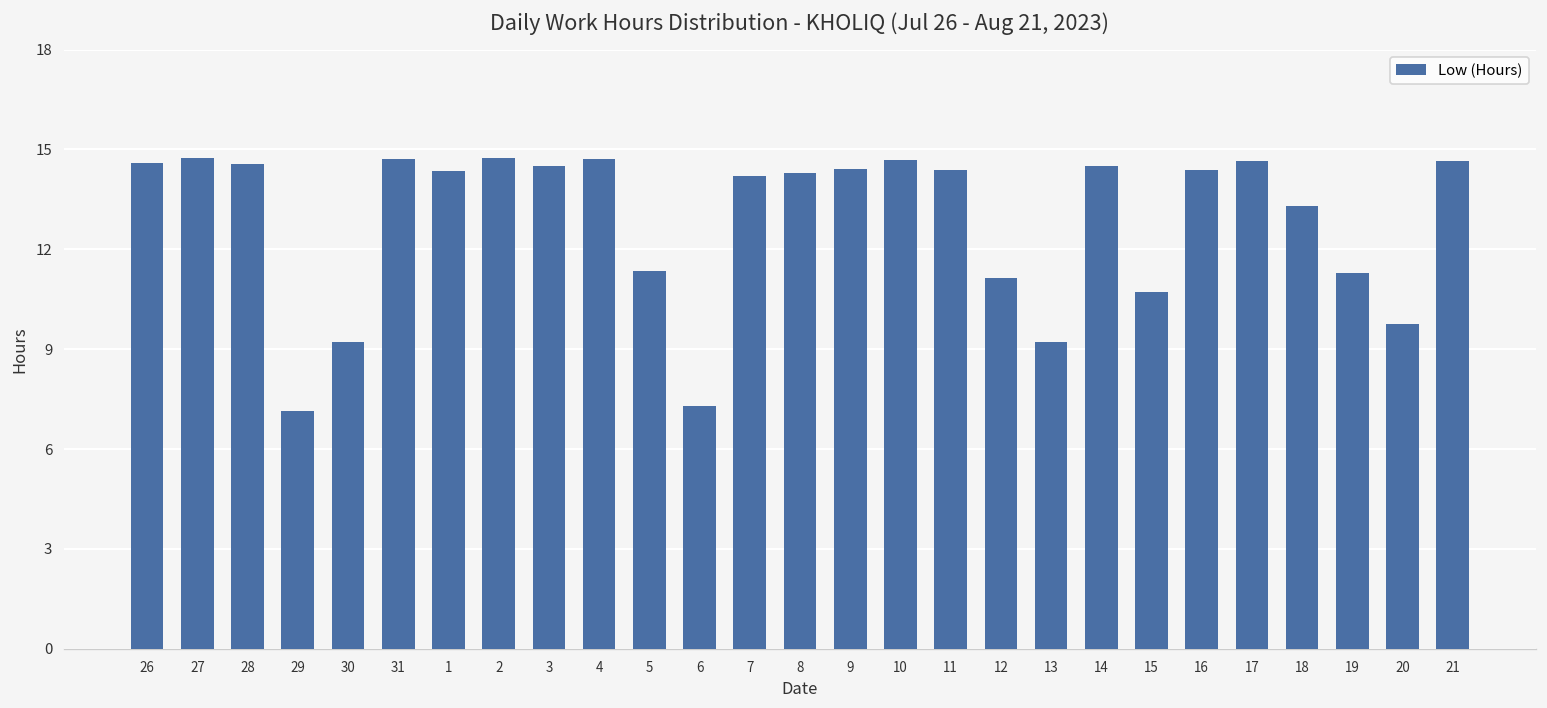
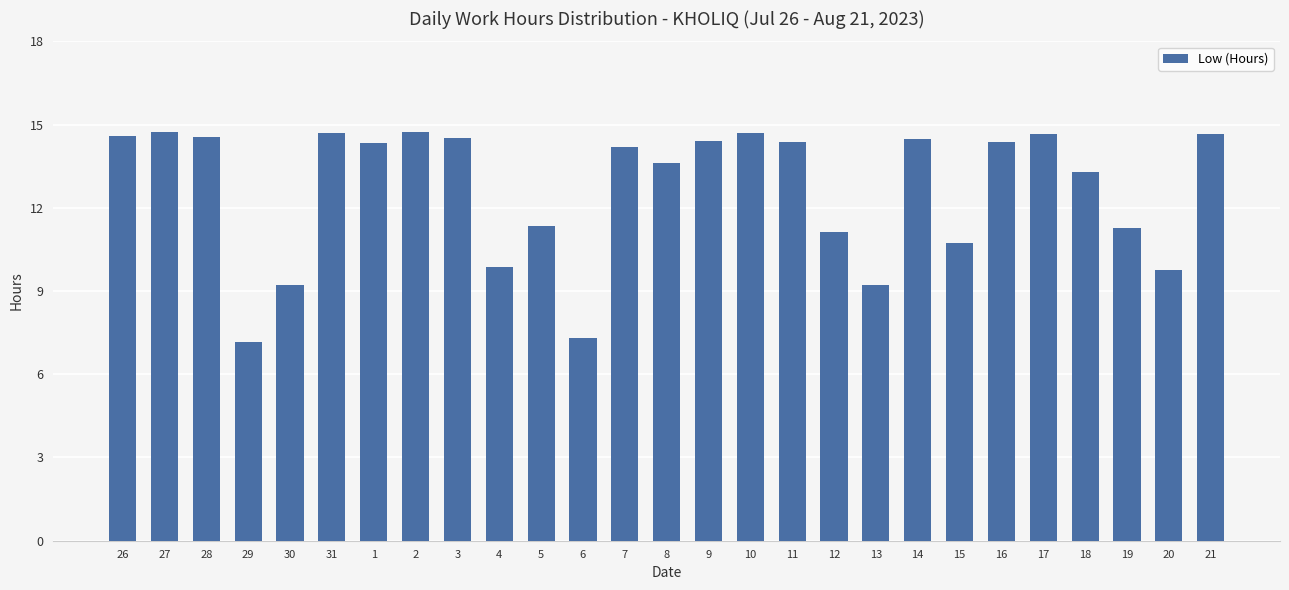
4: 14.7 -> 9.9
8: 14.3 -> 13.6
